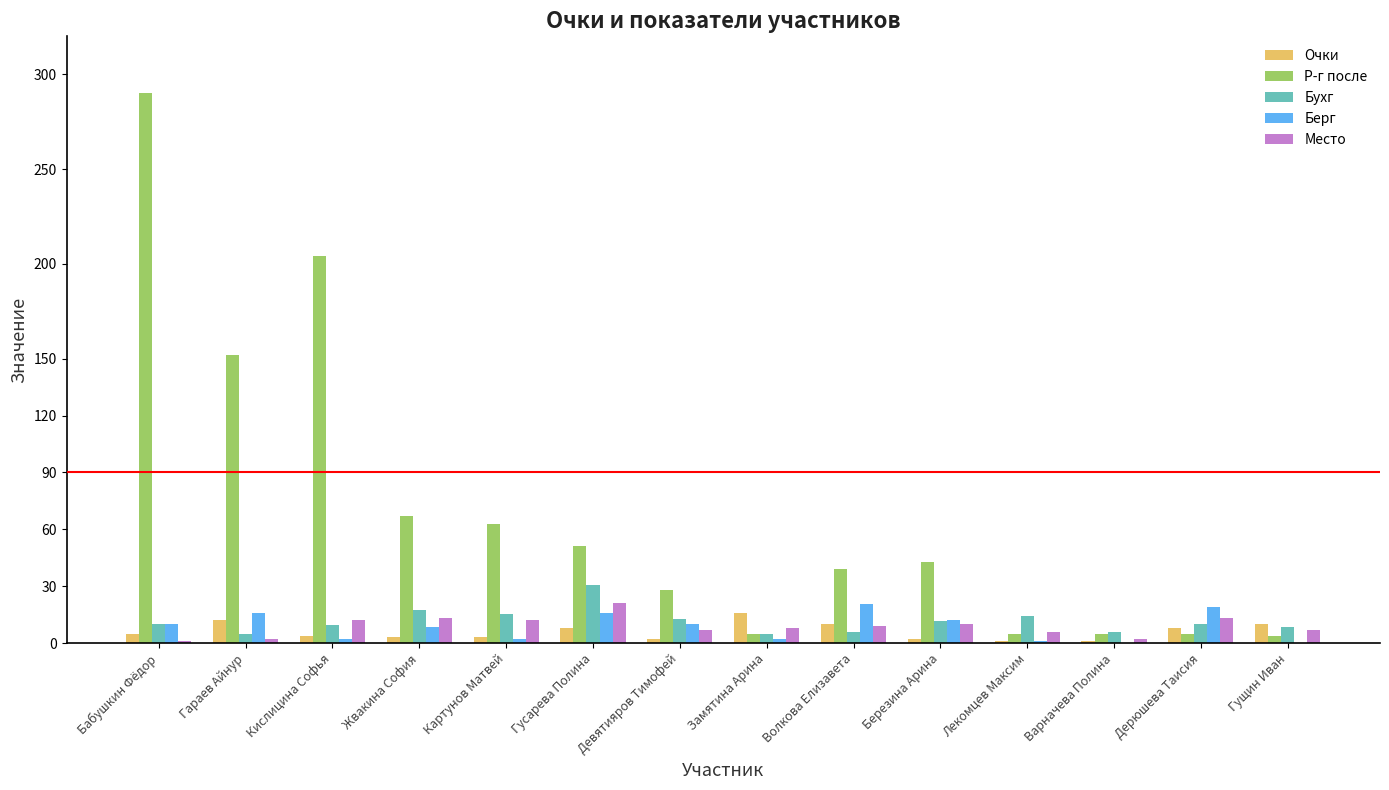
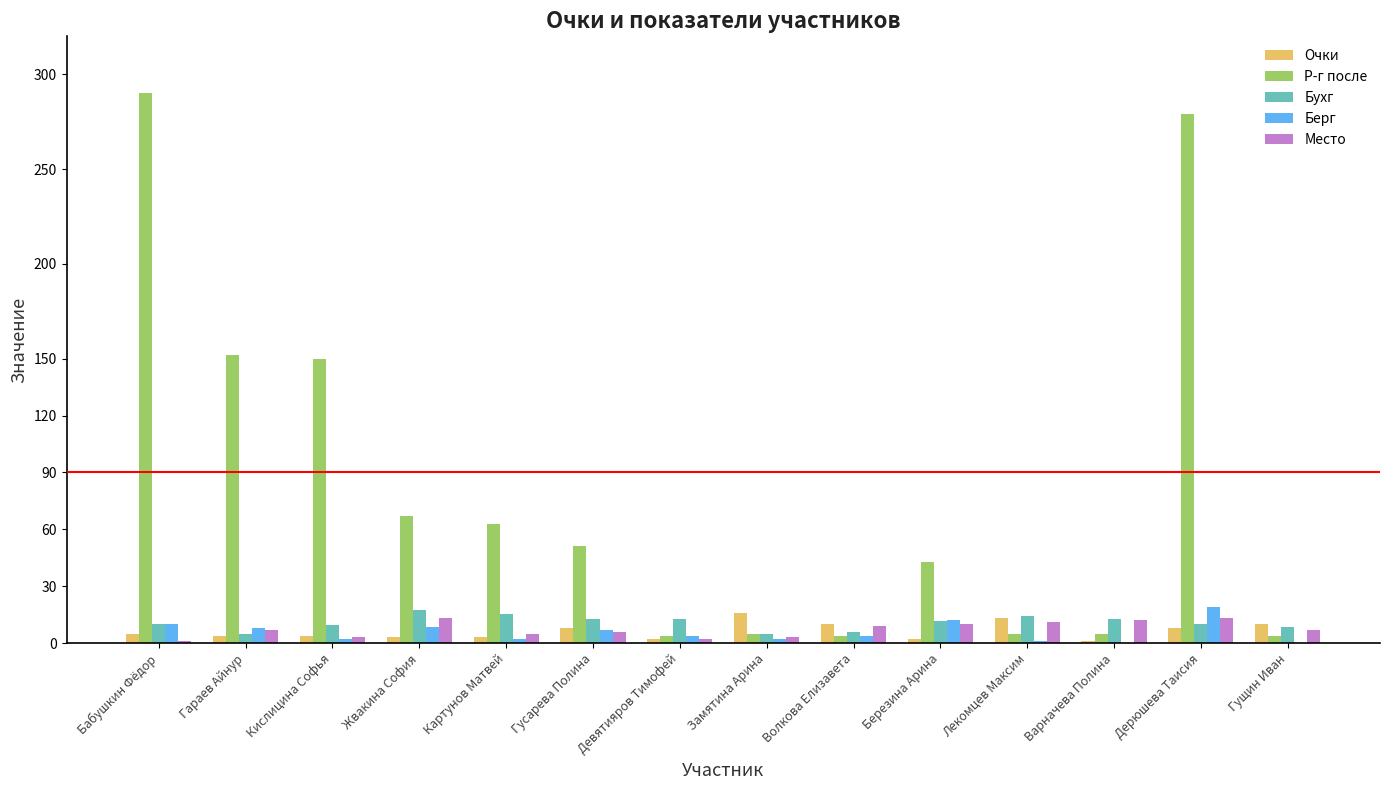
Очки, Гараев Айнур: 12 -> 4
Берг, Гараев Айнур: 16 -> 8
Место, Гараев Айнур: 2 -> 7
Р-г после, Кислицина Софья: 204 -> 150
Место, Кислицина Софья: 12 -> 3
Место, Картунов Матвей: 12 -> 5
Бухг, Гусарева Полина: 31 -> 13
Берг, Гусарева Полина: 16 -> 7
Место, Гусарева Полина: 21 -> 6
Р-г после, Девятияров Тимофей: 28 -> 4
Берг, Девятияров Тимофей: 10 -> 4
Место, Девятияров Тимофей: 7 -> 2
Место, Замятина Арина: 8 -> 3
Р-г после, Волкова Елизавета: 39 -> 4
Берг, Волкова Елизавета: 21 -> 4
Очки, Лекомцев Максим: 1 -> 13
Место, Лекомцев Максим: 6 -> 11
Бухг, Варначева Полина: 6 -> 13
Место, Варначева Полина: 2 -> 12
Р-г после, Дерюшева Таисия: 5 -> 279
